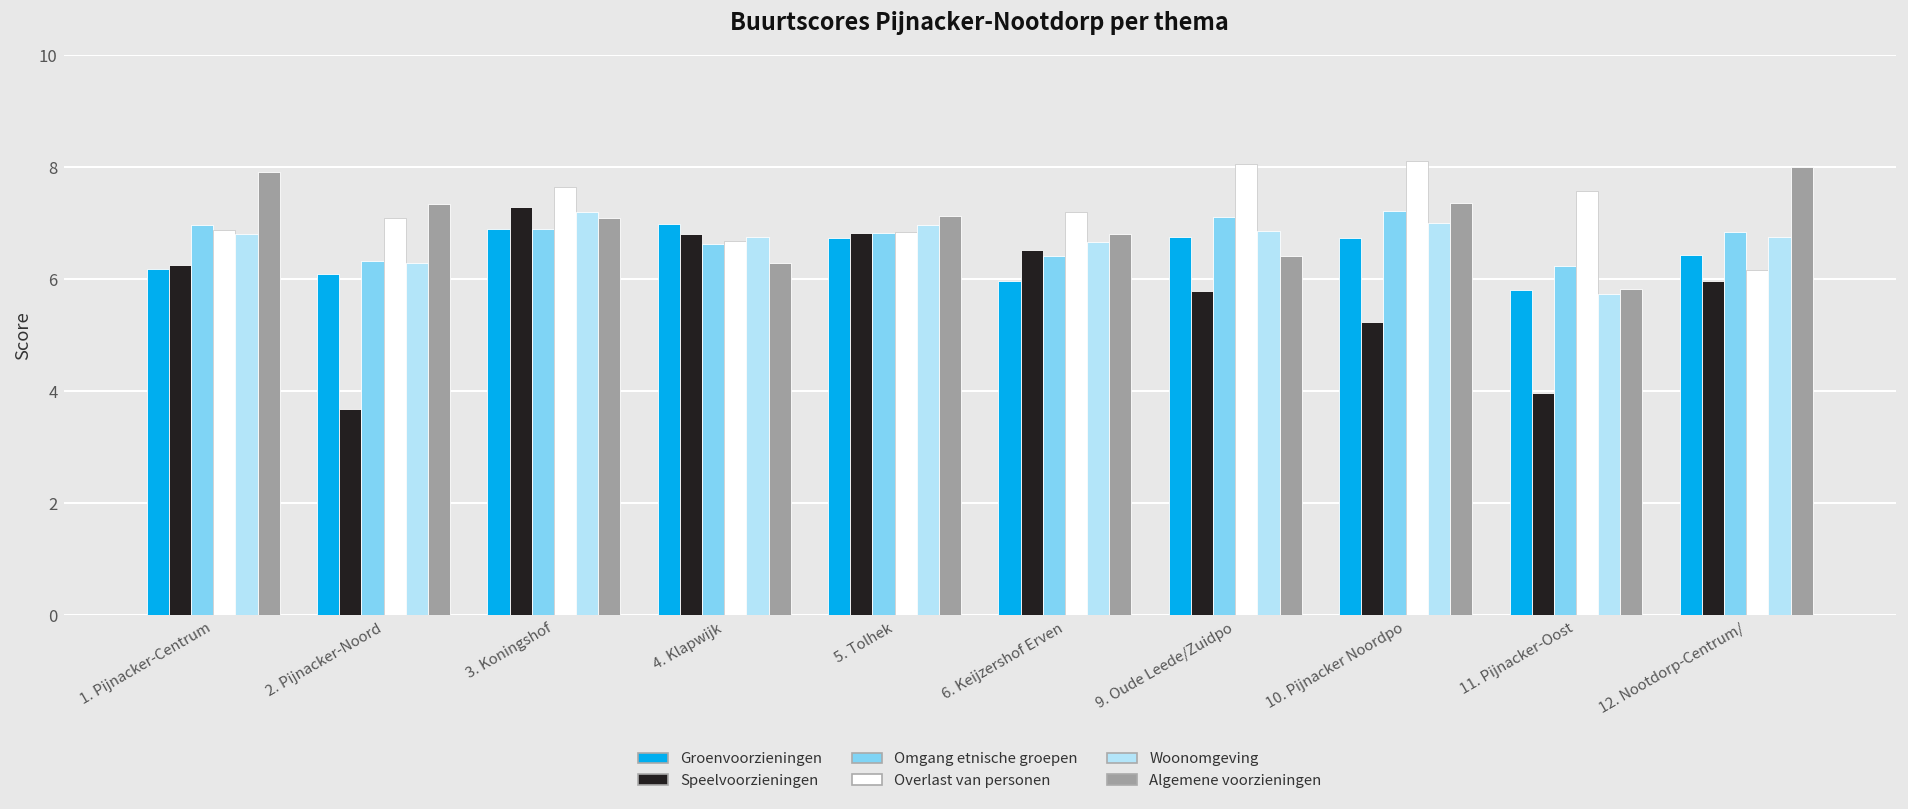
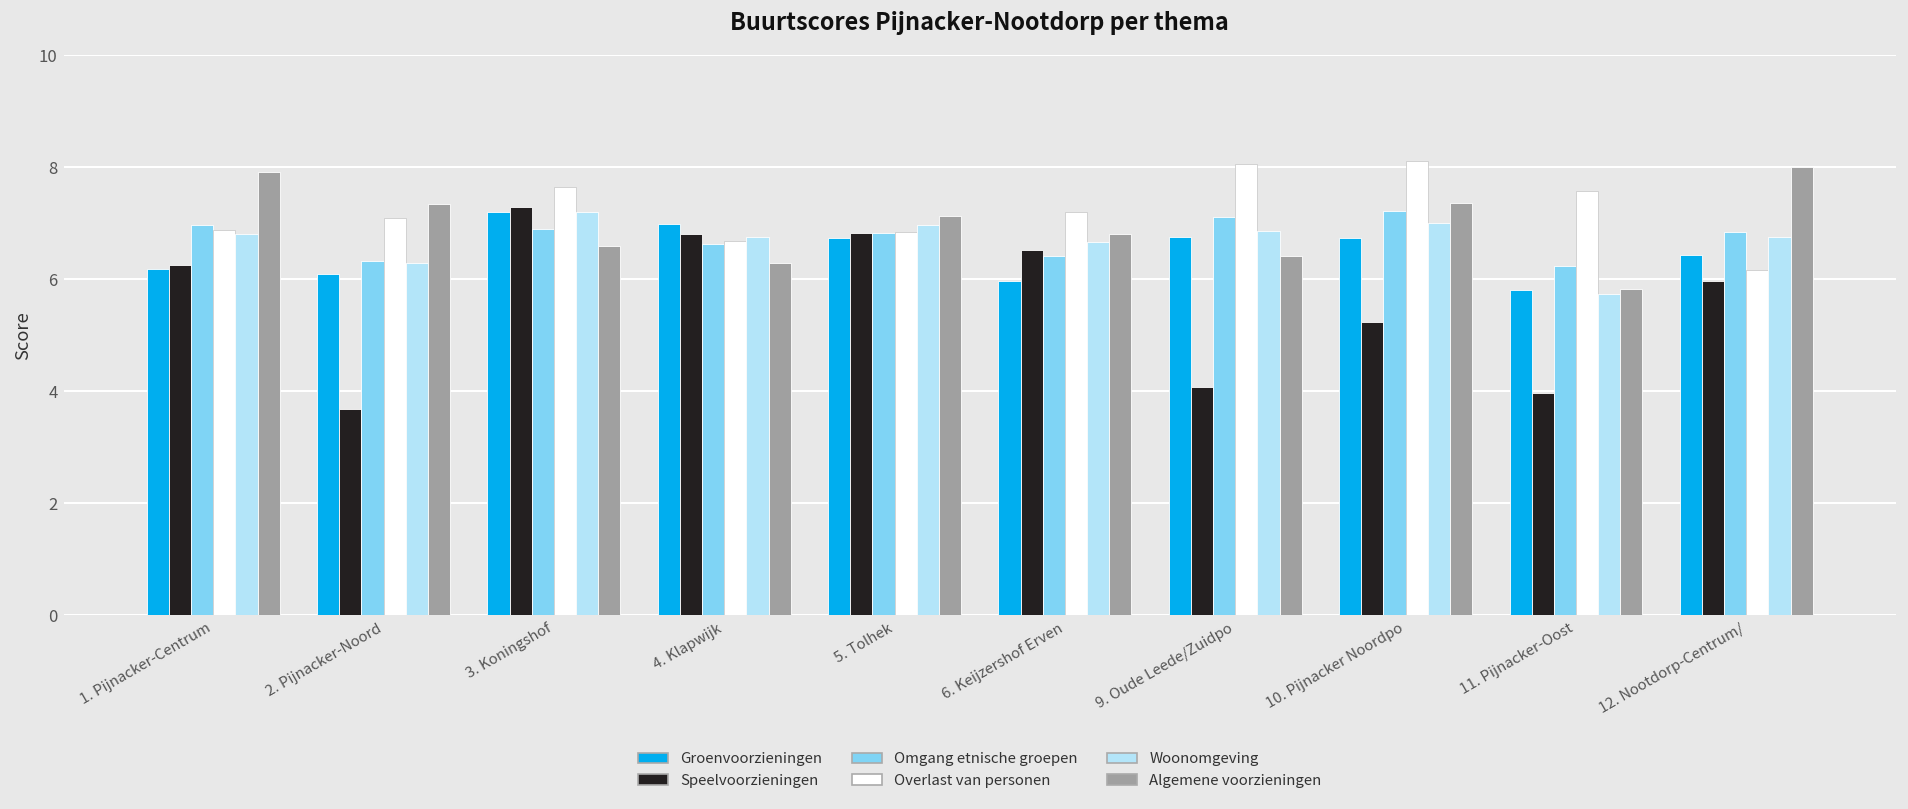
Groenvoorzieningen, 3. Koningshof: 6.9 -> 7.2
Algemene voorzieningen, 3. Koningshof: 7.1 -> 6.6
Speelvoorzieningen, 9. Oude Leede/Zuidpo: 5.8 -> 4.1
